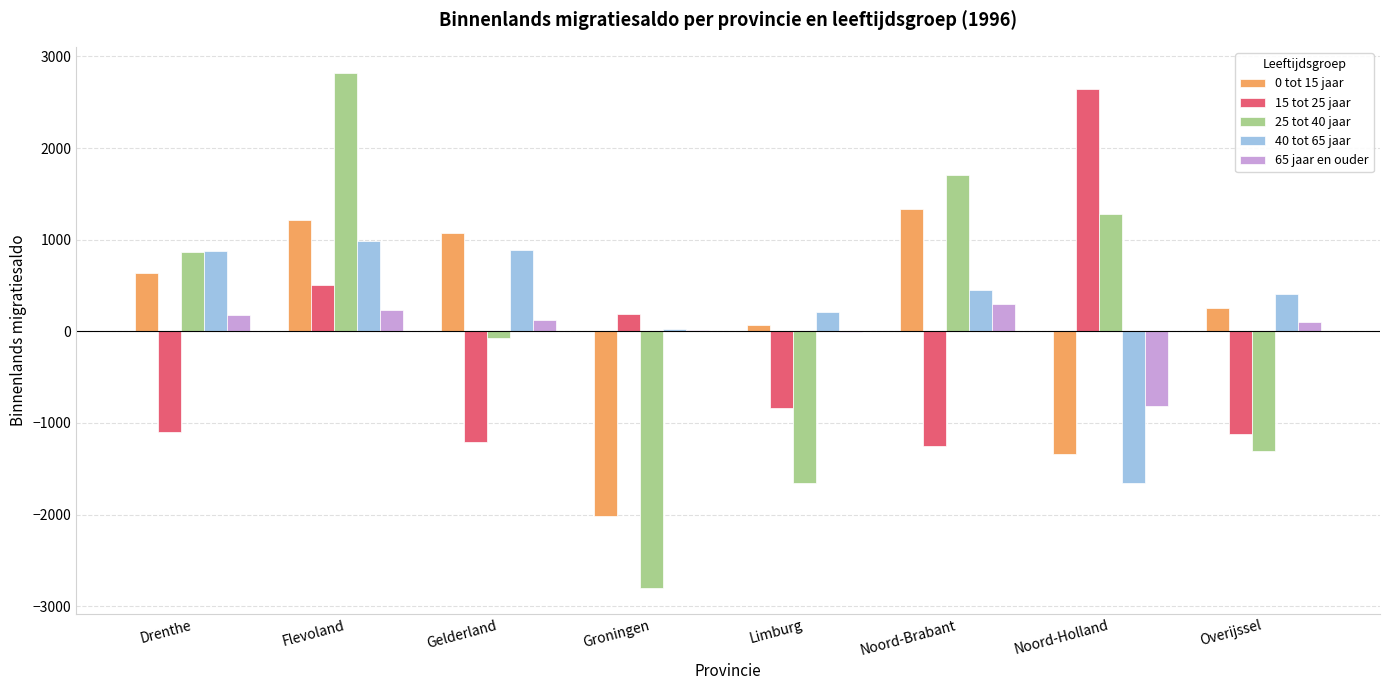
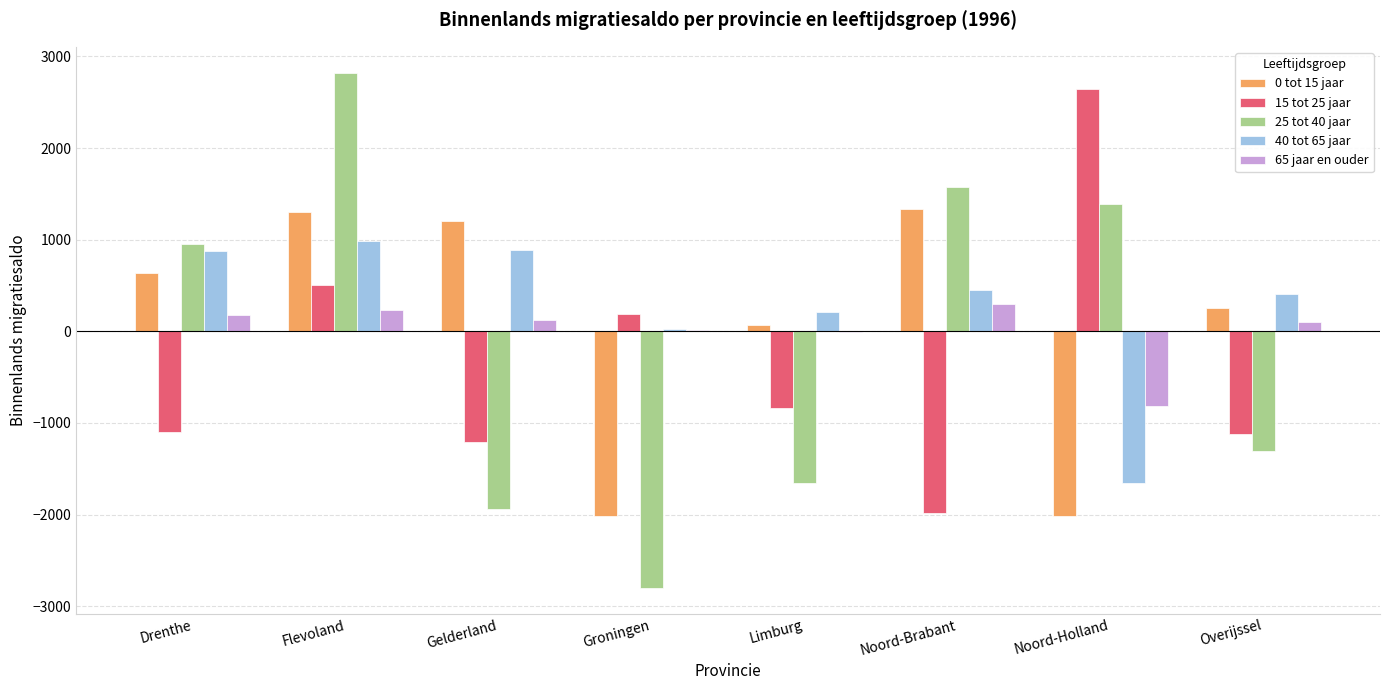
25 tot 40 jaar, Drenthe: 900 -> 1000
0 tot 15 jaar, Flevoland: 1200 -> 1300
0 tot 15 jaar, Gelderland: 1100 -> 1200
25 tot 40 jaar, Gelderland: -100 -> -1900
15 tot 25 jaar, Noord-Brabant: -1200 -> -2000
25 tot 40 jaar, Noord-Brabant: 1700 -> 1600
0 tot 15 jaar, Noord-Holland: -1300 -> -2000
25 tot 40 jaar, Noord-Holland: 1300 -> 1400
